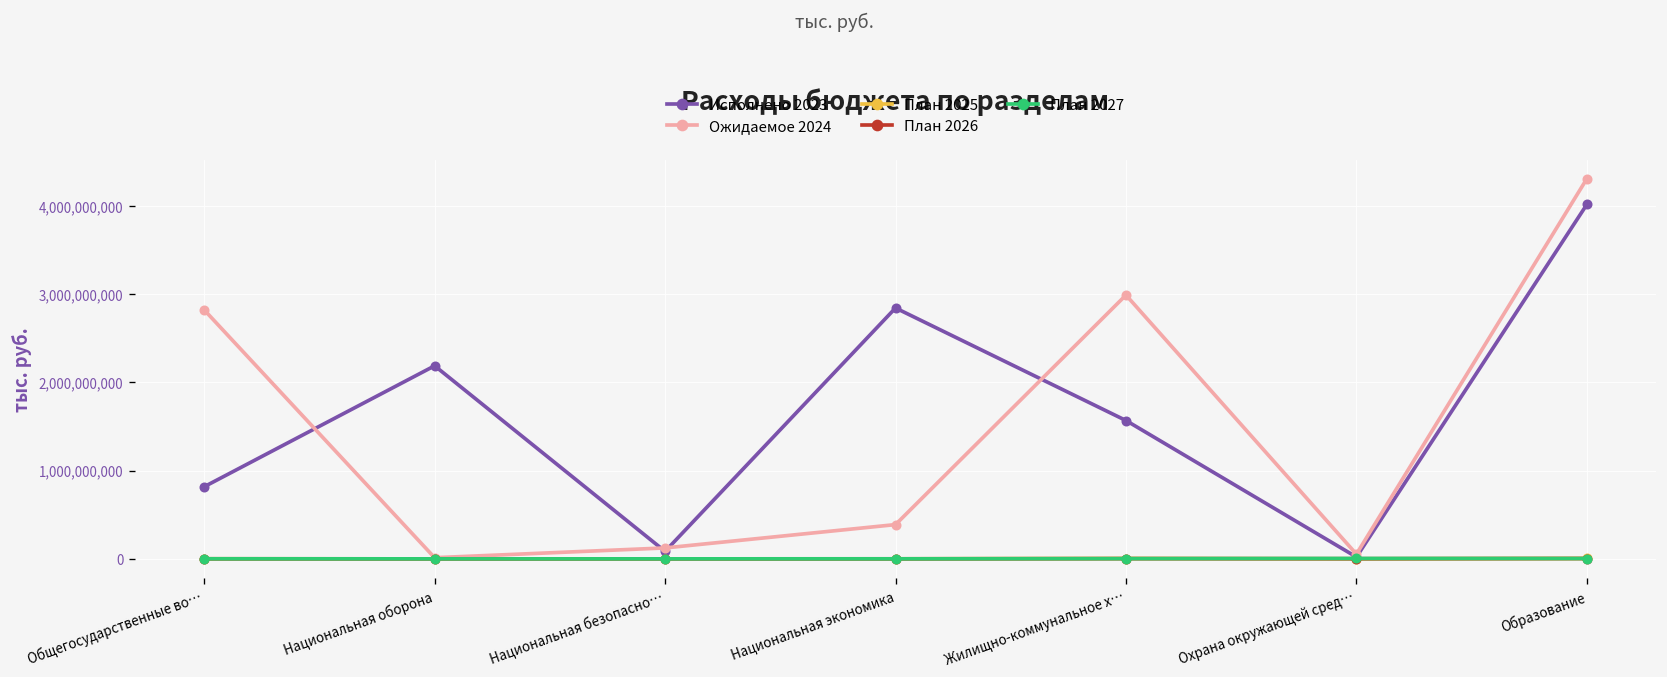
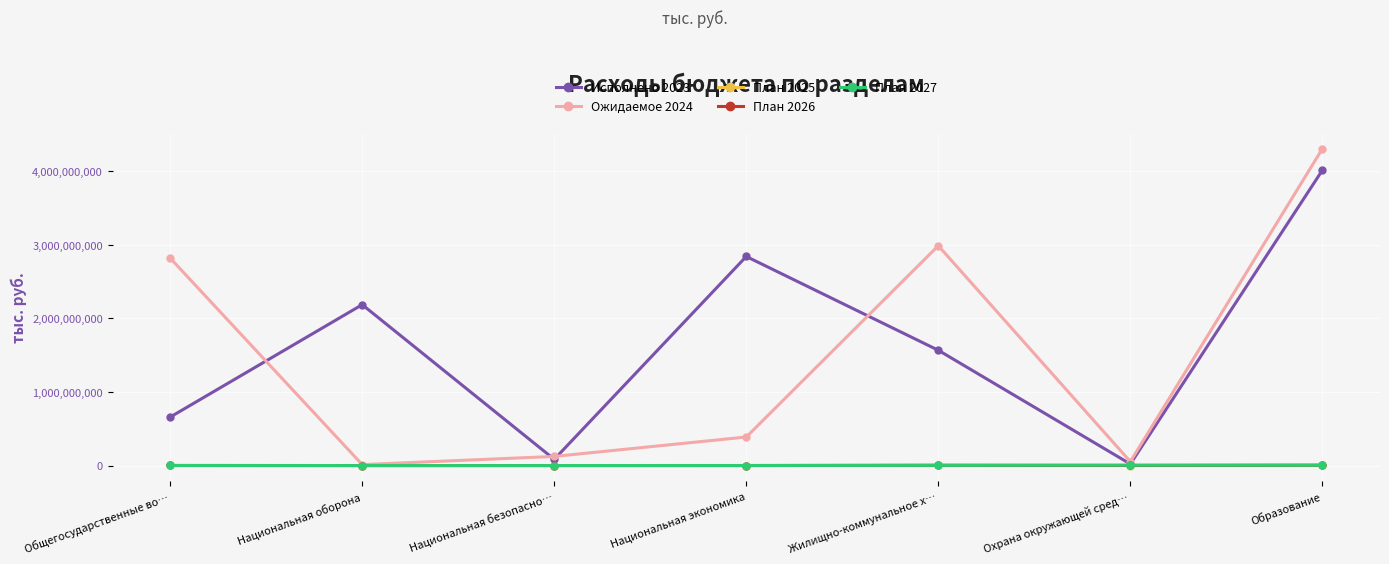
Исполнено 2023, Общегосударственные во…: 800,000,000 -> 700,000,000
